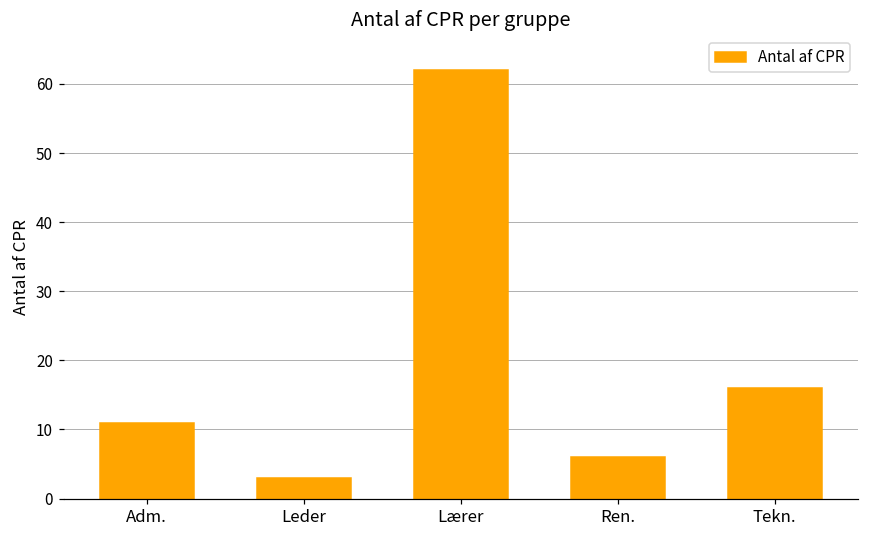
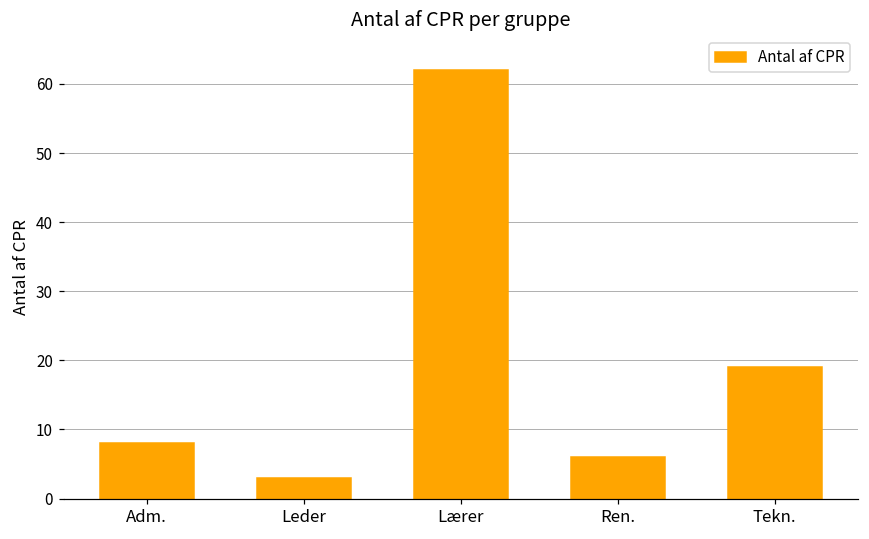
Adm.: 11 -> 8
Tekn.: 16 -> 19
